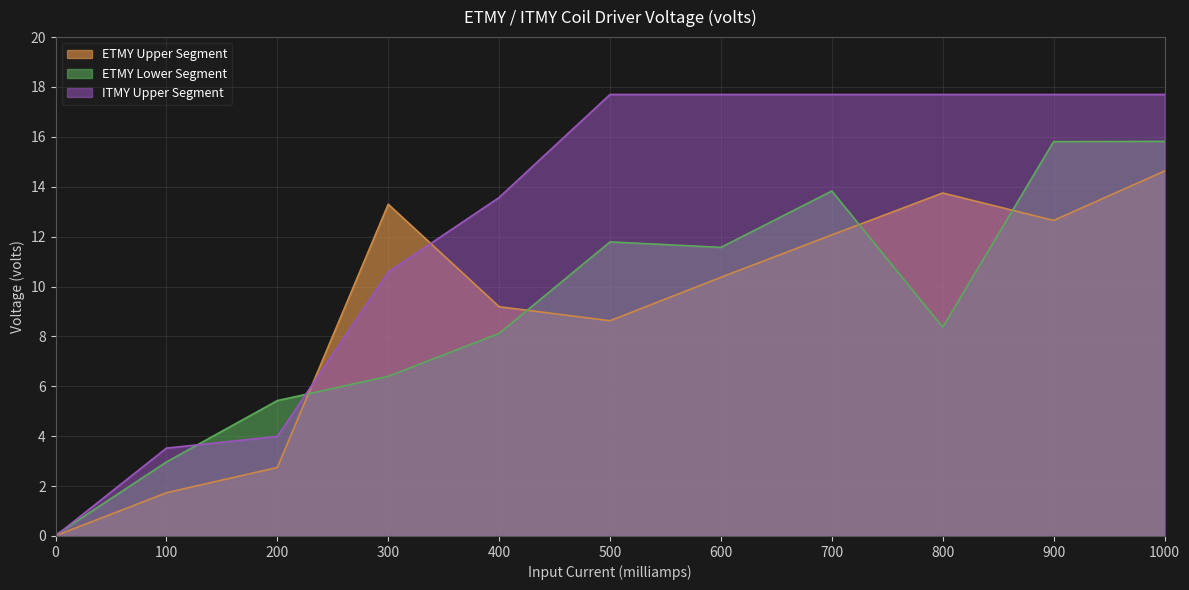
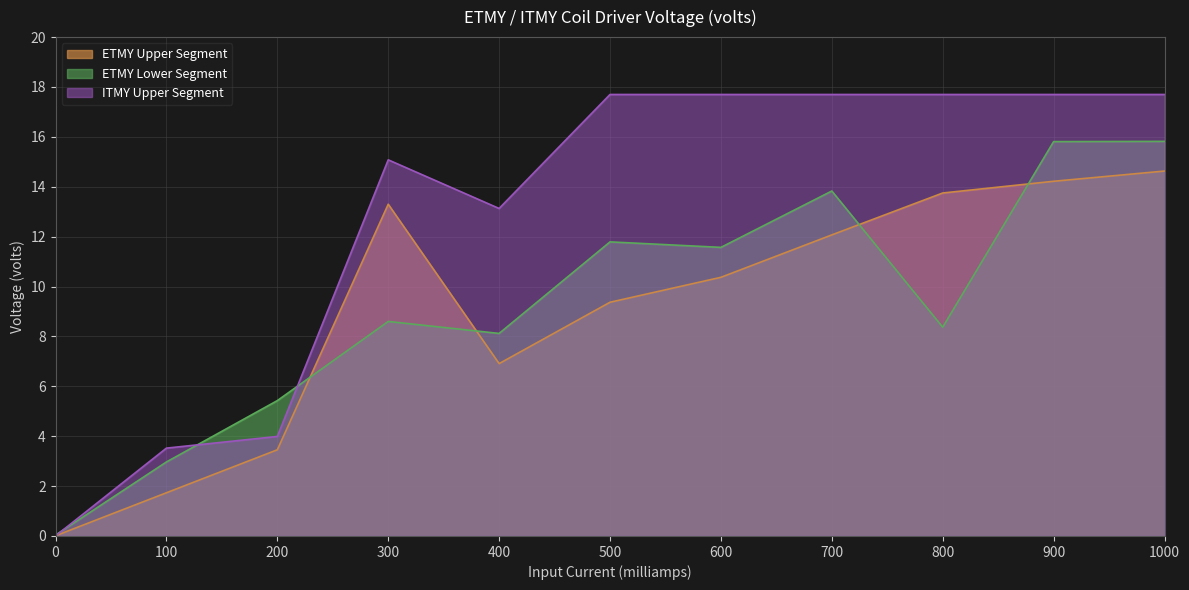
ETMY Upper Segment, 200: 2.7 -> 3.5
ETMY Lower Segment, 300: 6.4 -> 8.6
ITMY Upper Segment, 300: 10.6 -> 15.1
ETMY Upper Segment, 400: 9.2 -> 6.9
ITMY Upper Segment, 400: 13.6 -> 13.1
ETMY Upper Segment, 500: 8.6 -> 9.4
ETMY Upper Segment, 900: 12.7 -> 14.2
